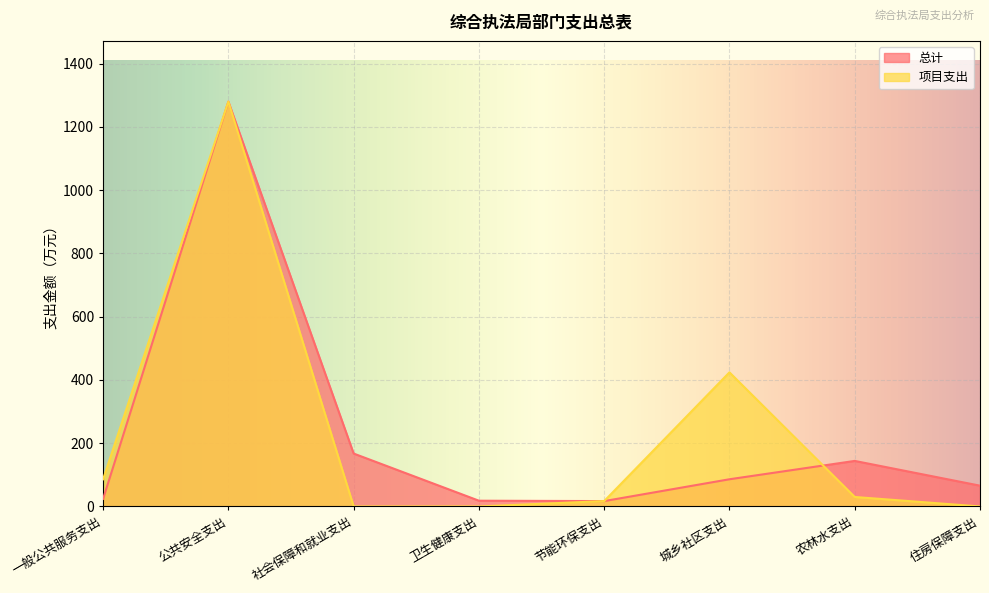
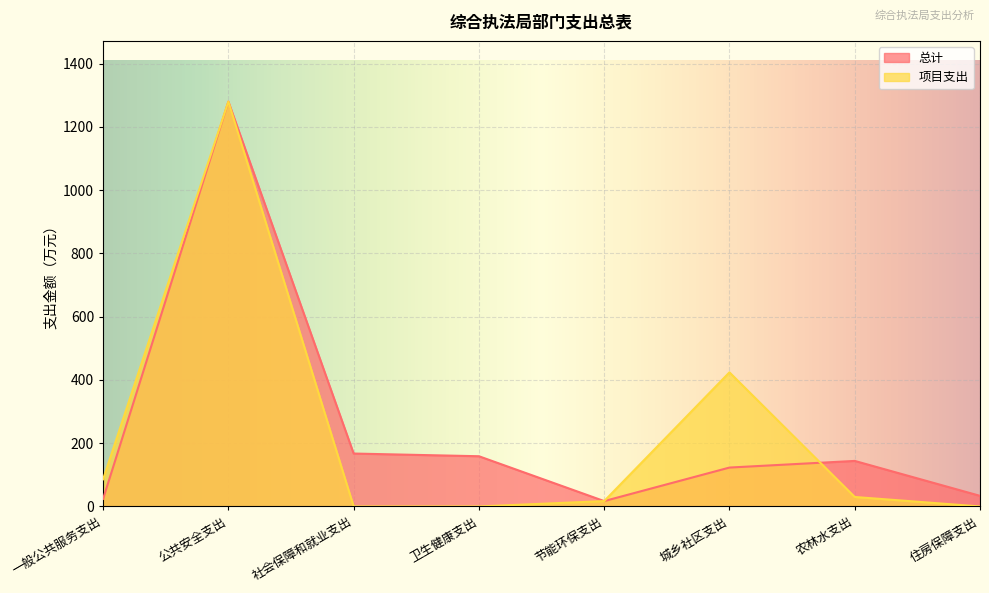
总计, 卫生健康支出: 20 -> 160
总计, 城乡社区支出: 90 -> 120
总计, 住房保障支出: 70 -> 30
